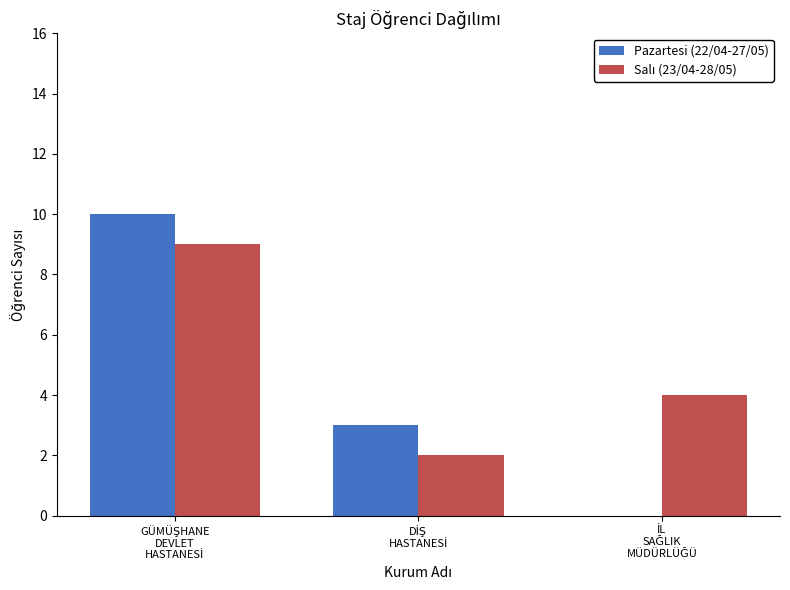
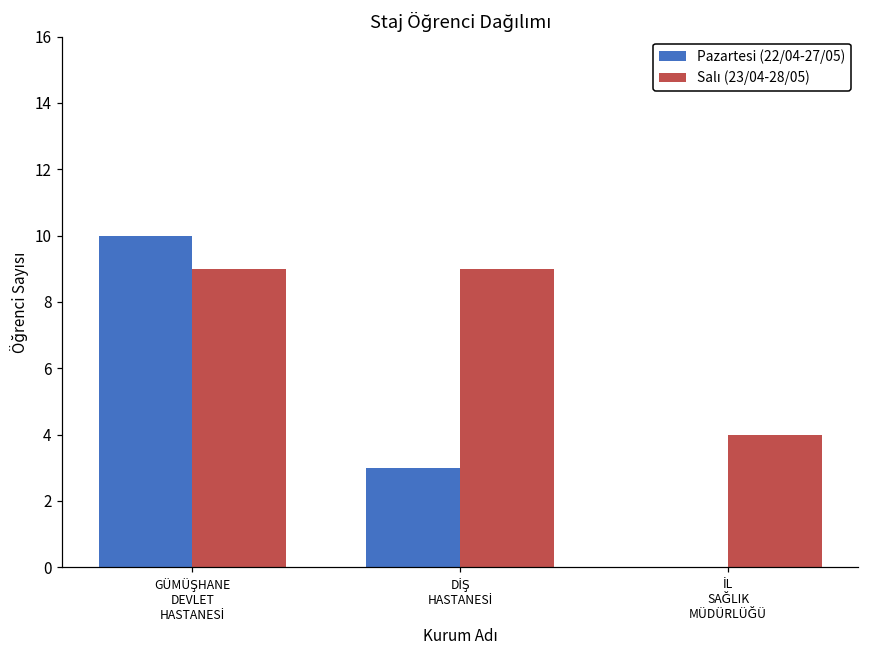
Salı (23/04-28/05), DİŞ HASTANESİ: 2 -> 9
